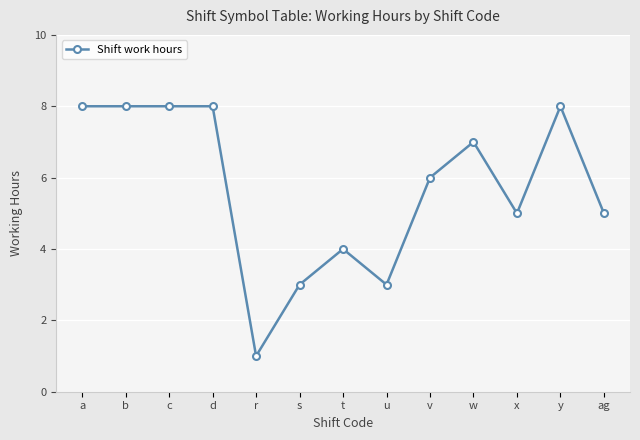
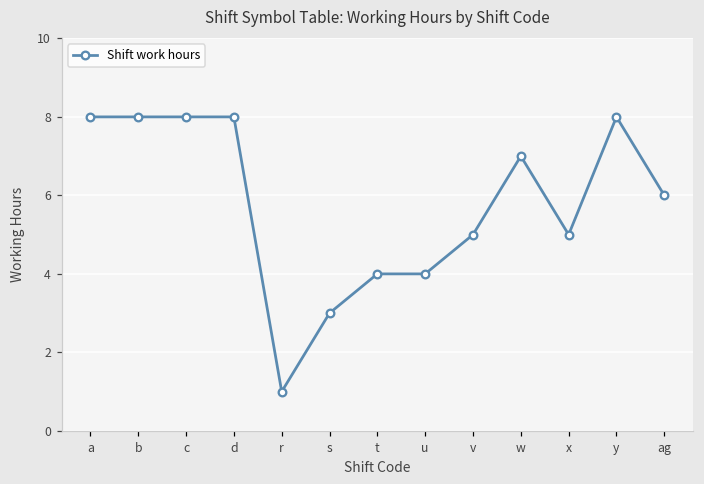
u: 3 -> 4
v: 6 -> 5
ag: 5 -> 6
